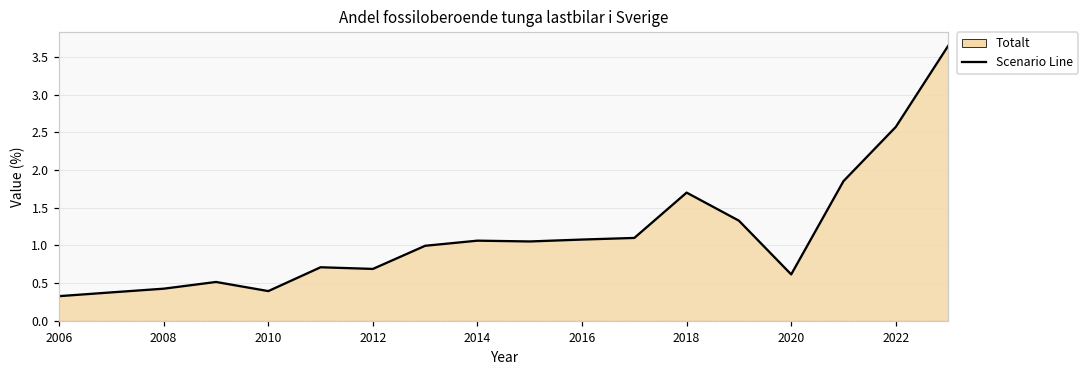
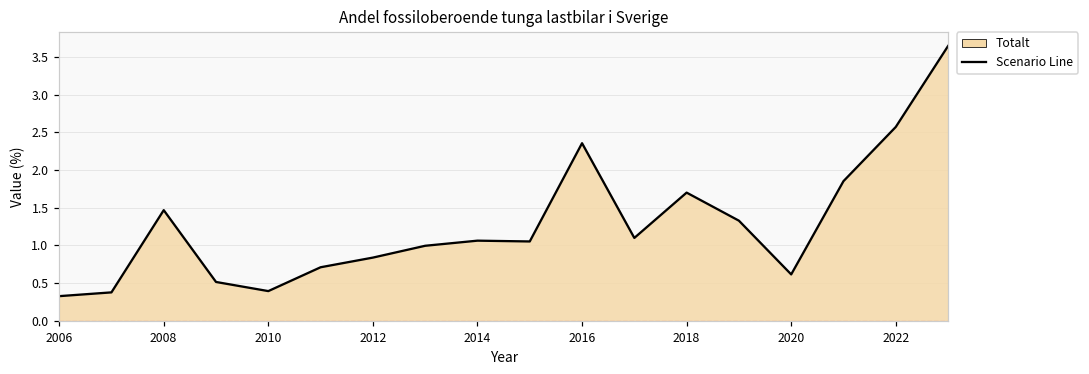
2008: 0.4 -> 1.5
2012: 0.7 -> 0.8
2016: 1.1 -> 2.4
